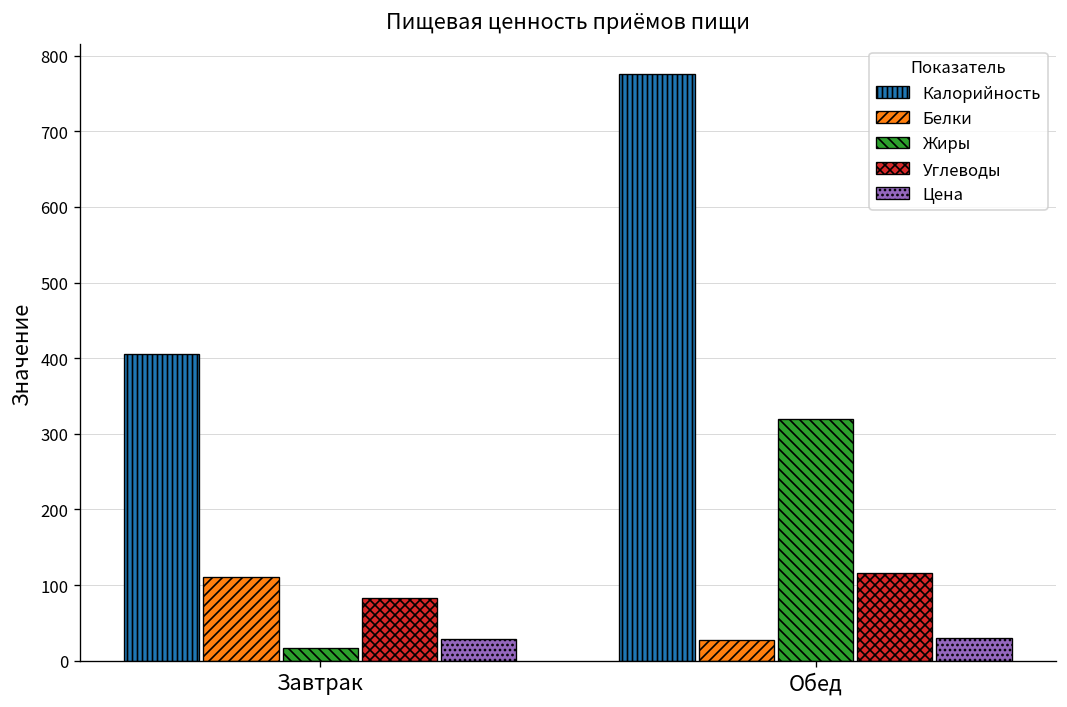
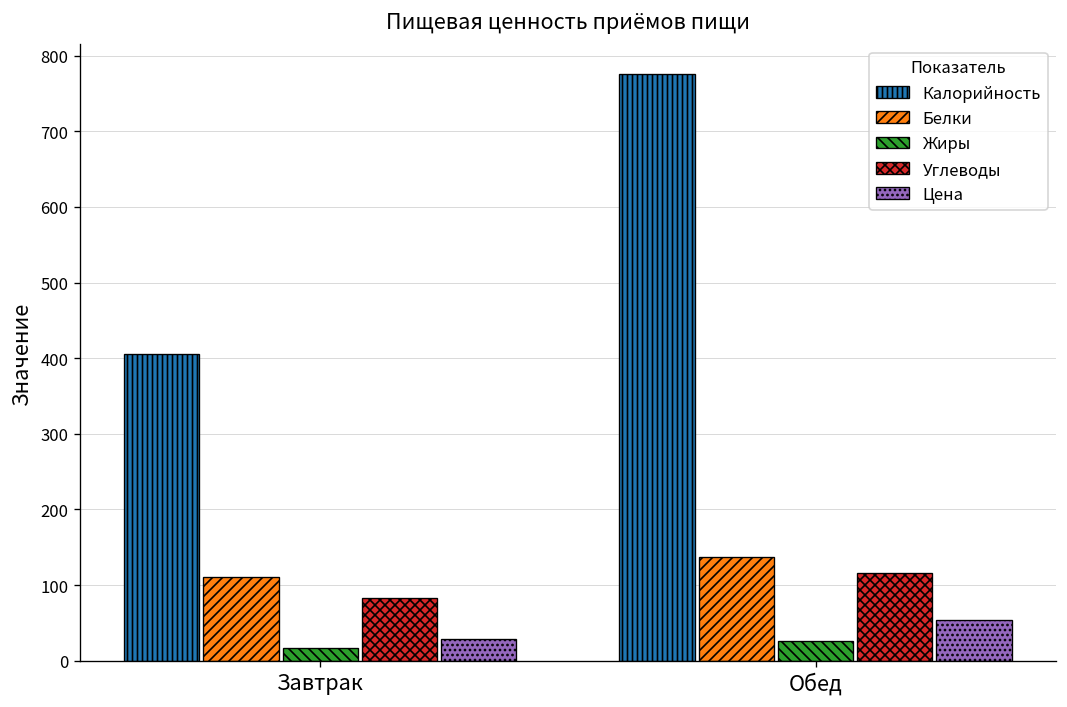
Белки, Обед: 30 -> 140
Жиры, Обед: 320 -> 30
Цена, Обед: 30 -> 50
